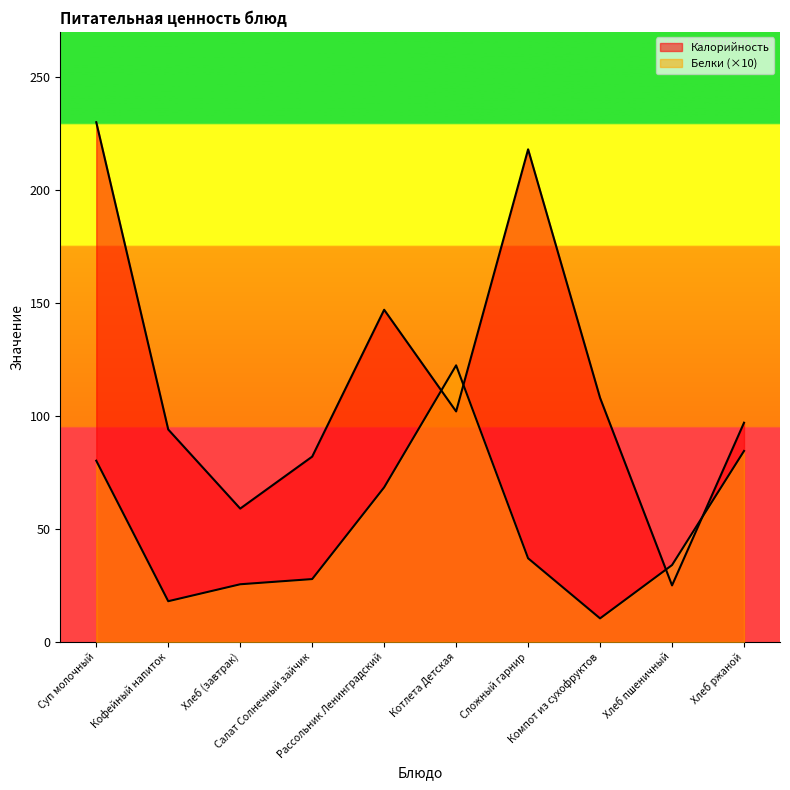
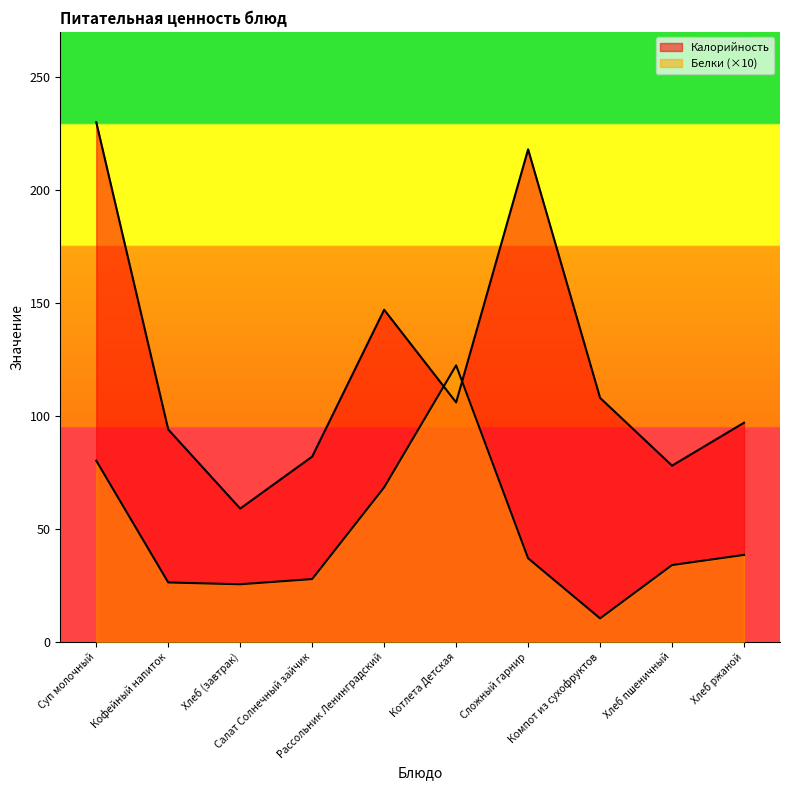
Белки (×10), Кофейный напиток: 18 -> 26
Калорийность, Котлета Детская: 102 -> 106
Калорийность, Хлеб пшеничный: 25 -> 78
Белки (×10), Хлеб ржаной: 85 -> 39
